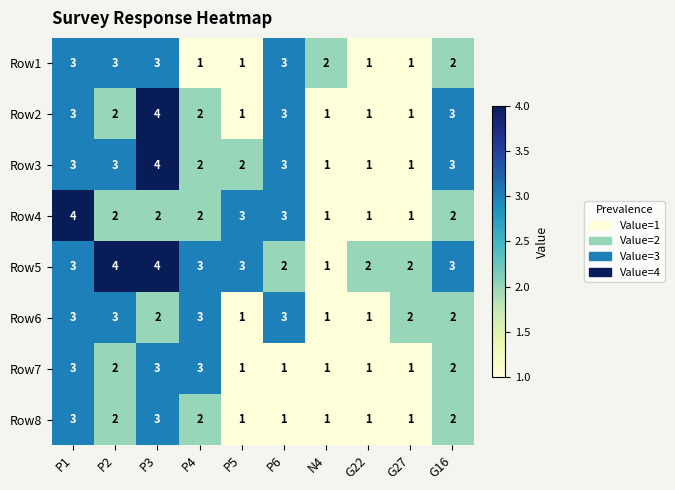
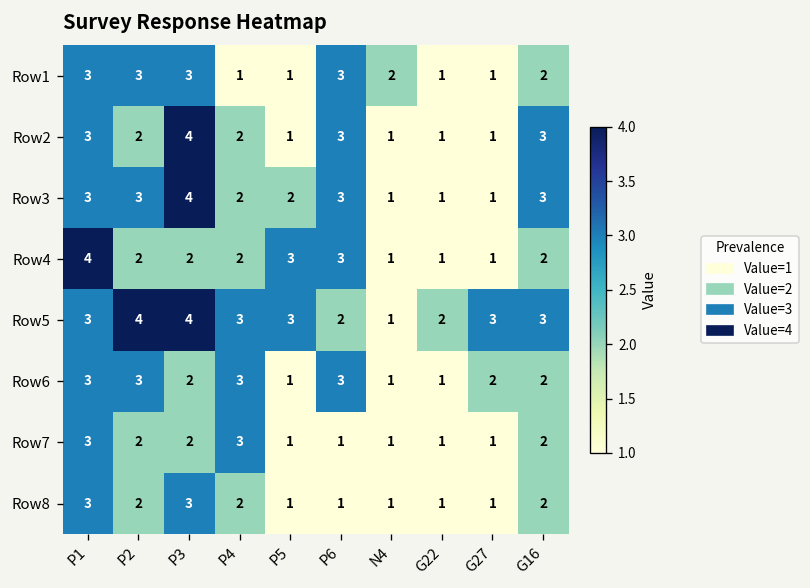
Row5, G27: 2 -> 3
Row7, P3: 3 -> 2
